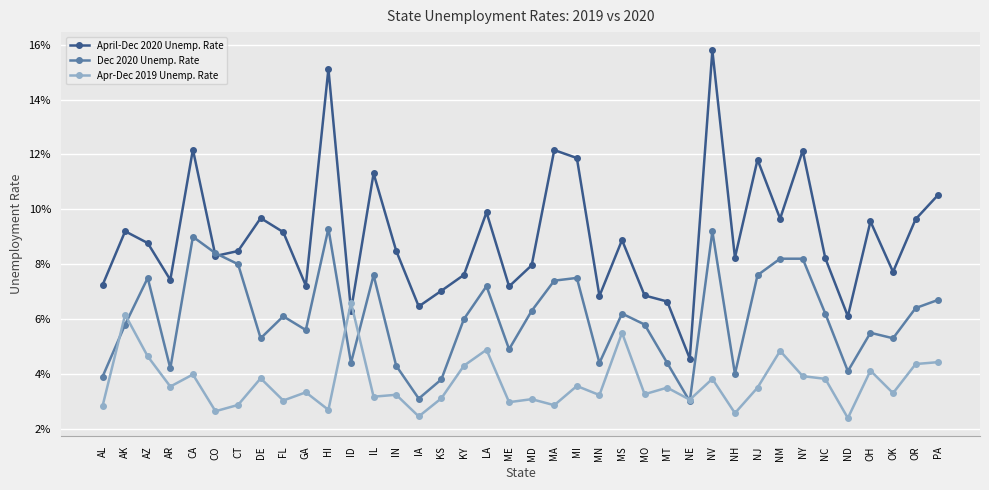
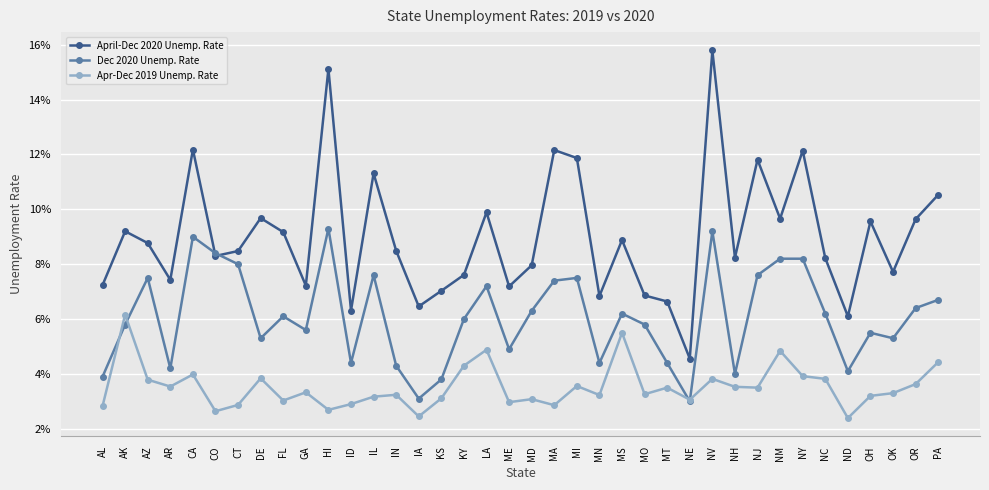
Apr-Dec 2019 Unemp. Rate, AZ: 4.6% -> 3.8%
Apr-Dec 2019 Unemp. Rate, ID: 6.6% -> 2.9%
Apr-Dec 2019 Unemp. Rate, NH: 2.6% -> 3.5%
Apr-Dec 2019 Unemp. Rate, OH: 4.1% -> 3.2%
Apr-Dec 2019 Unemp. Rate, OR: 4.4% -> 3.6%
